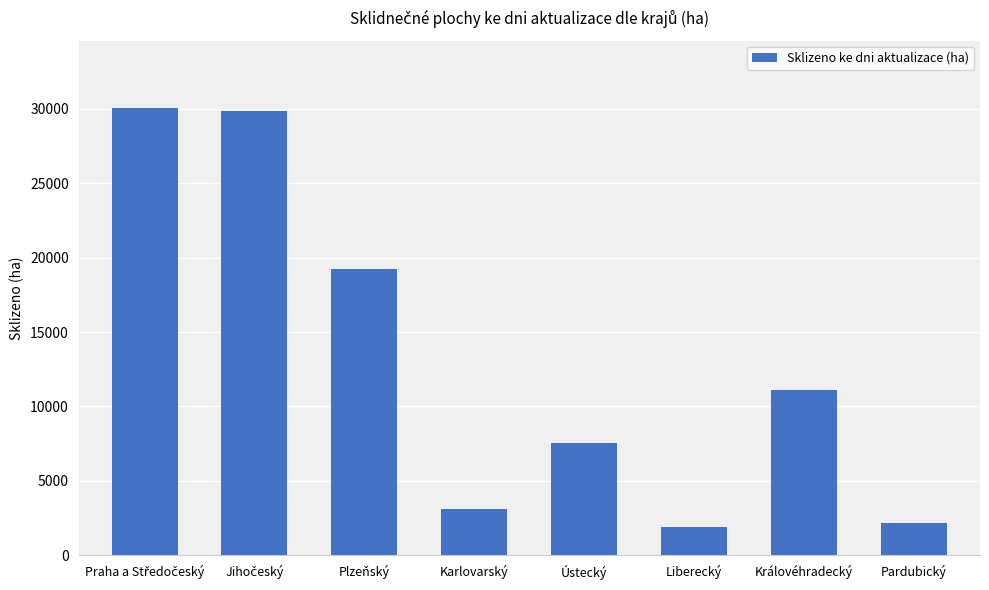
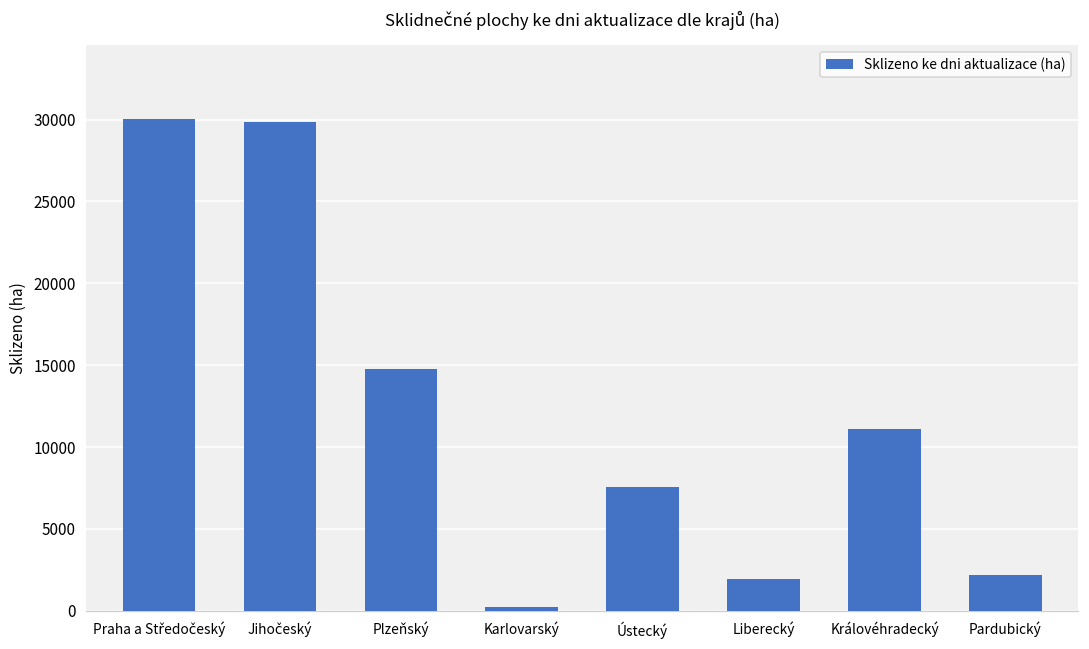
Plzeňský: 19200 -> 14800
Karlovarský: 3100 -> 300
